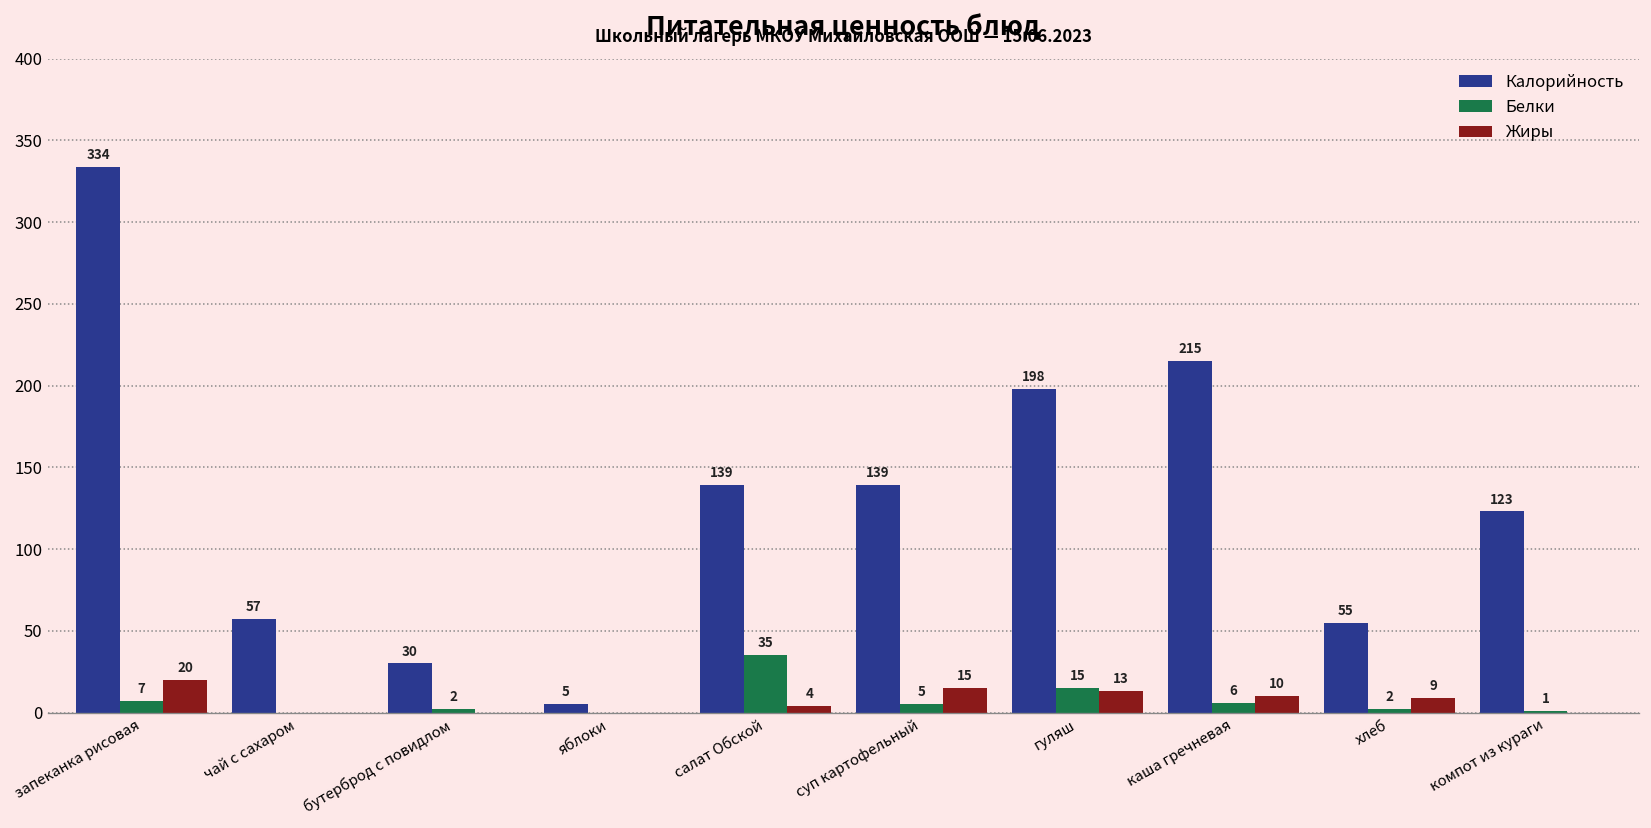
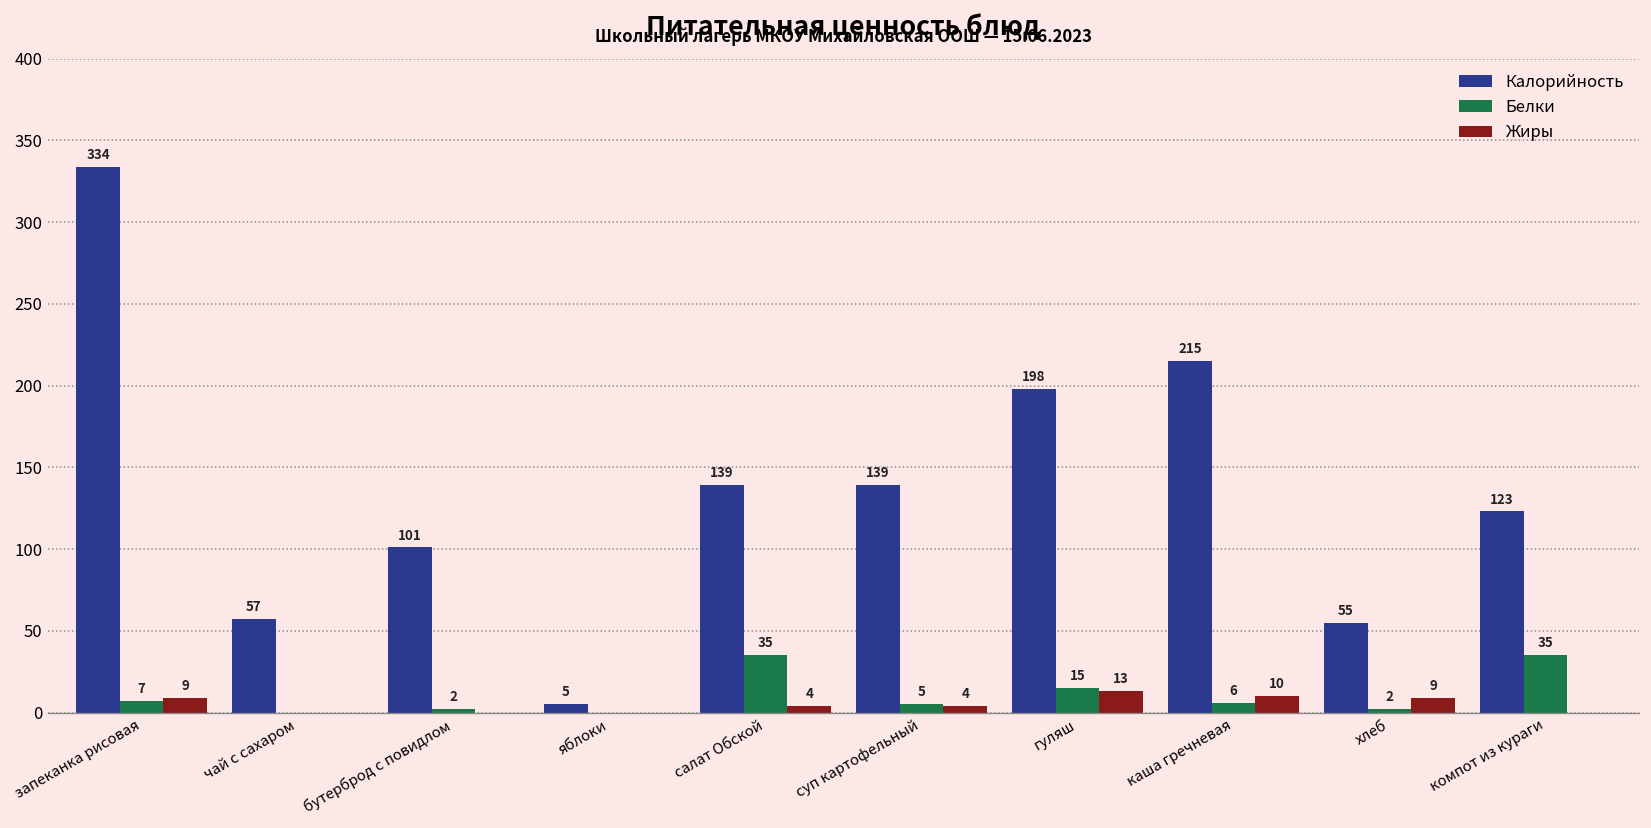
Жиры, запеканка рисовая: 20 -> 9
Калорийность, бутерброд с повидлом: 30 -> 101
Жиры, суп картофельный: 15 -> 4
Белки, компот из кураги: 1 -> 35
